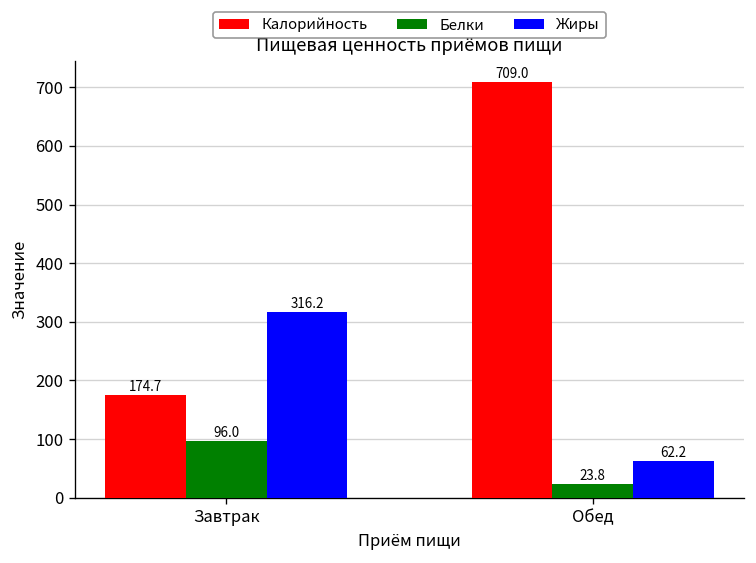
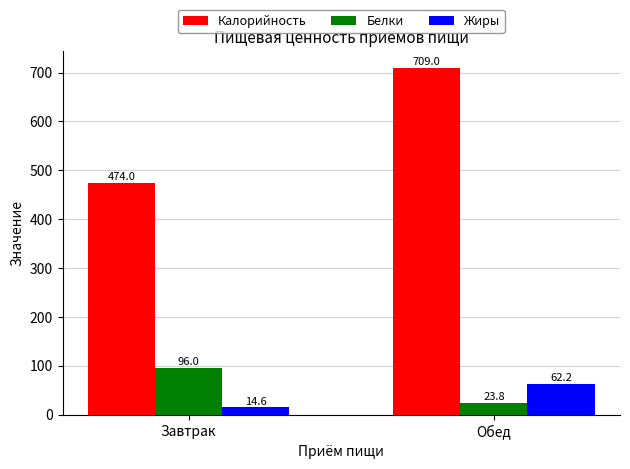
Калорийность, Завтрак: 174.7 -> 474.0
Жиры, Завтрак: 316.2 -> 14.6
